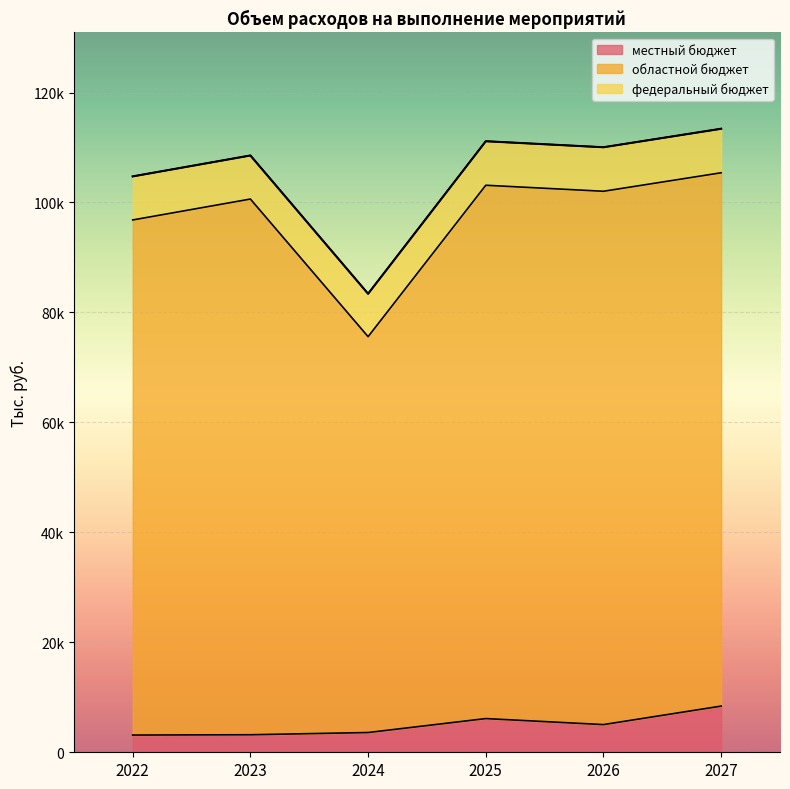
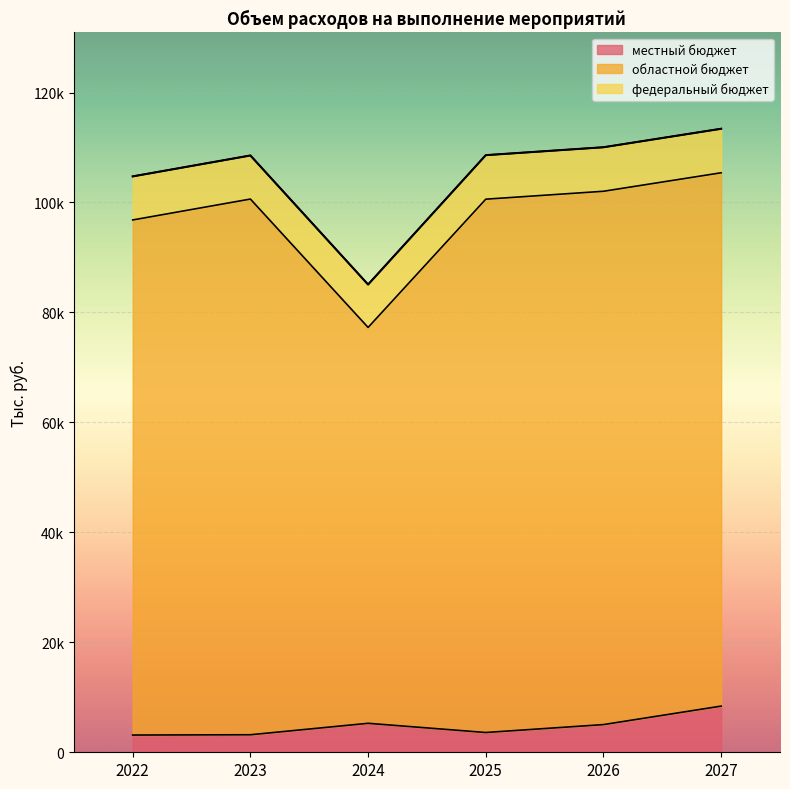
местный бюджет, 2024: 4000 -> 5000
местный бюджет, 2025: 6000 -> 4000
